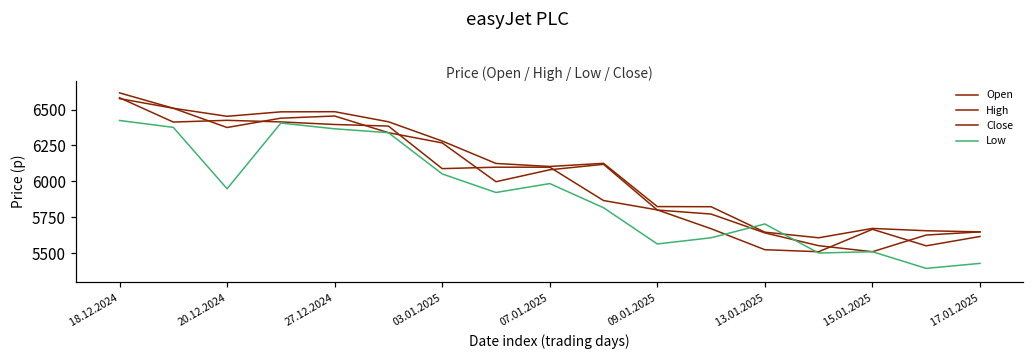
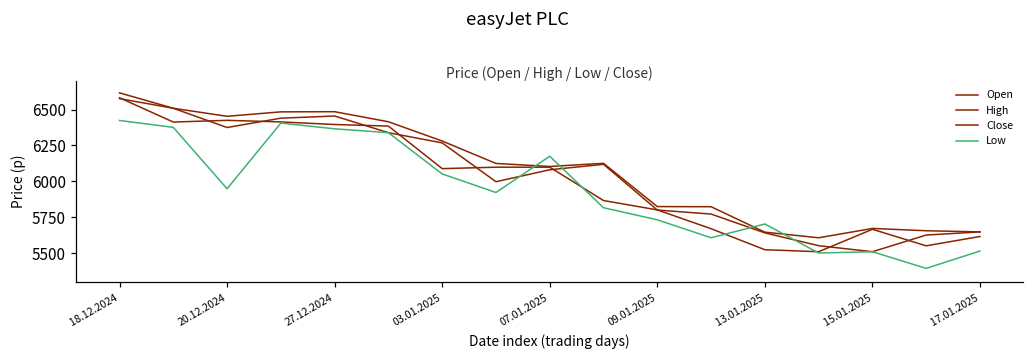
Low, 07.01.2025: 5990 -> 6180
Low, 09.01.2025: 5570 -> 5730
Low, 17.01.2025: 5430 -> 5520
